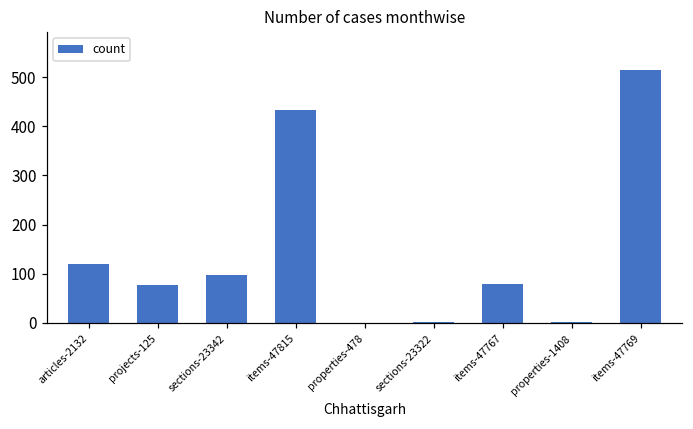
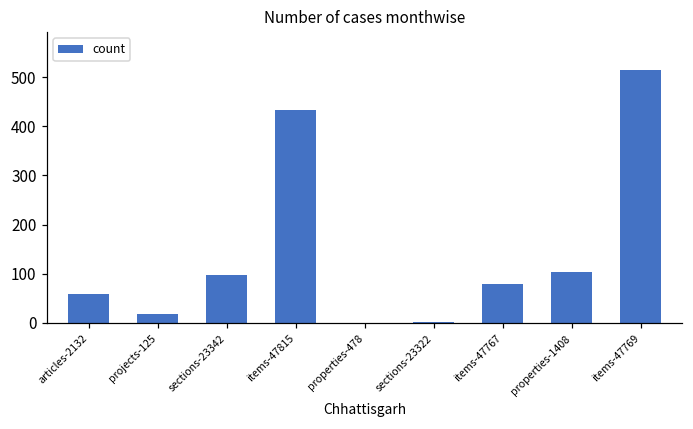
articles-2132: 120 -> 60
projects-125: 80 -> 20
properties-1408: 0 -> 100
